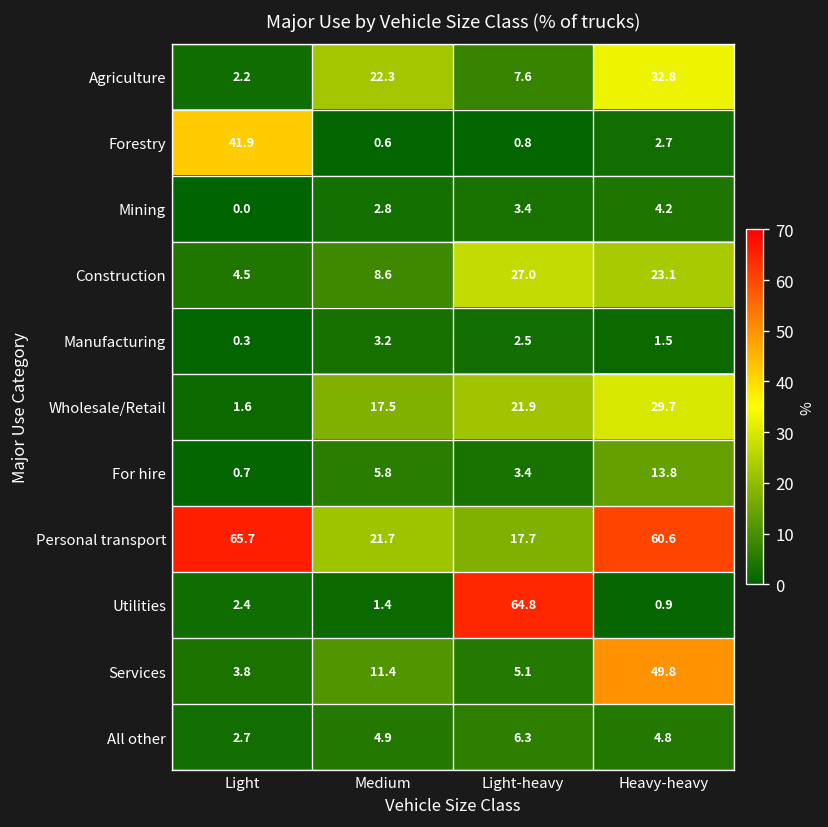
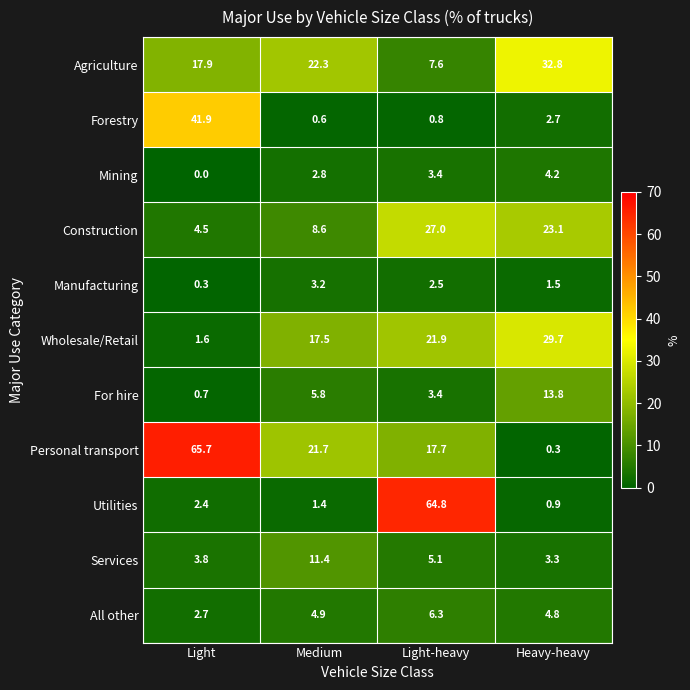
Agriculture, Light: 2.2 -> 17.9
Personal transport, Heavy-heavy: 60.6 -> 0.3
Services, Heavy-heavy: 49.8 -> 3.3
